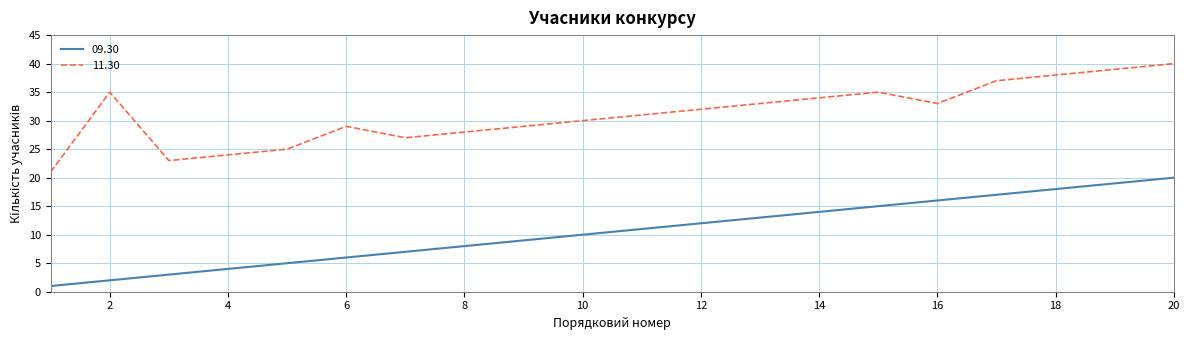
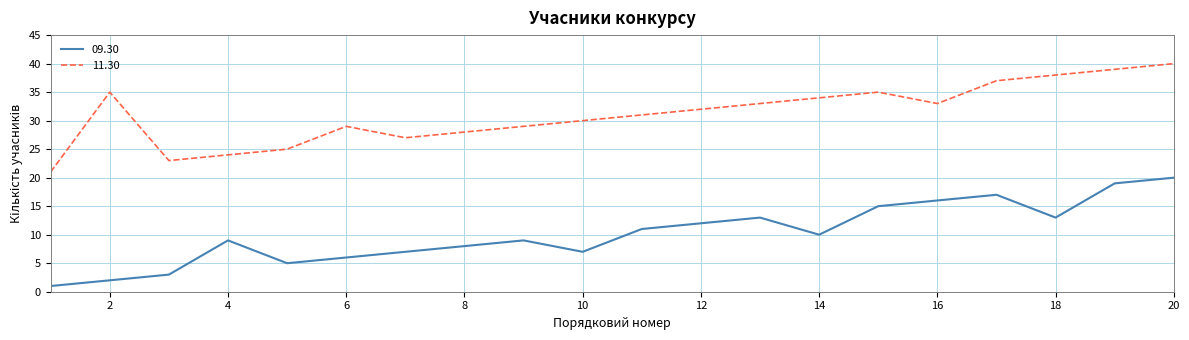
09.30, 4: 4 -> 9
09.30, 10: 10 -> 7
09.30, 14: 14 -> 10
09.30, 18: 18 -> 13
